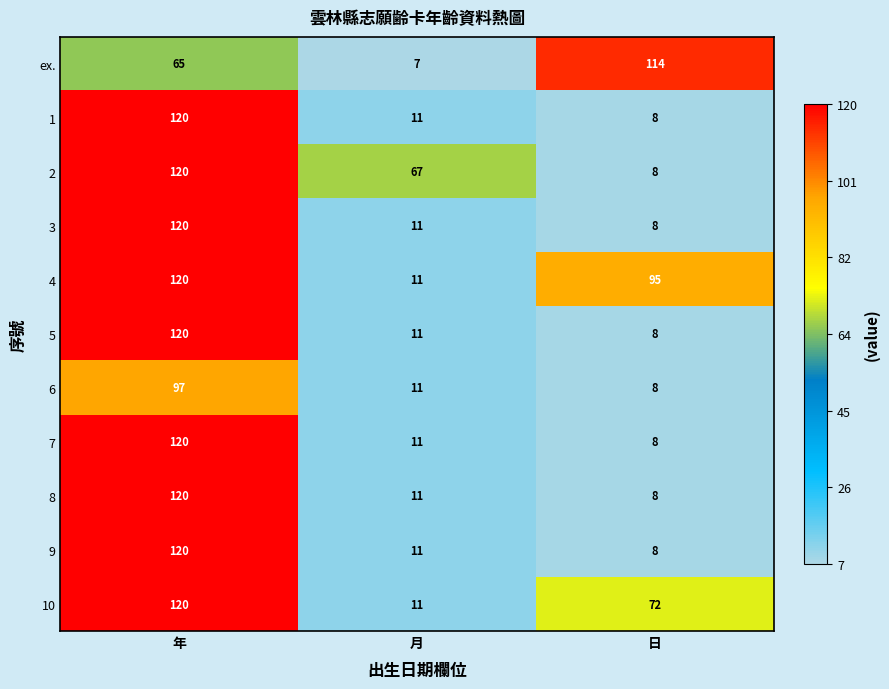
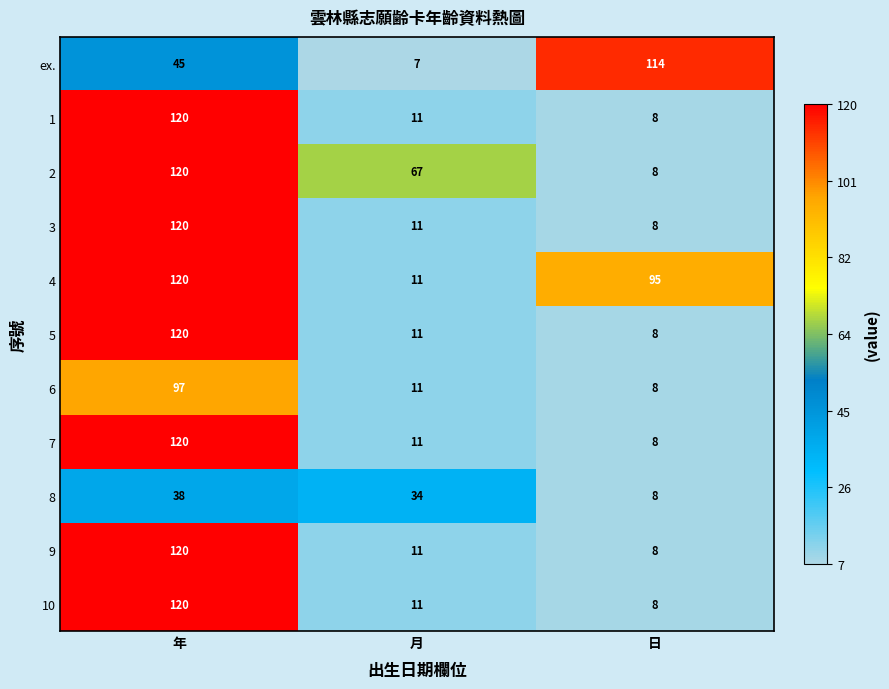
ex., 年: 65 -> 45
8, 年: 120 -> 38
8, 月: 11 -> 34
10, 日: 72 -> 8
